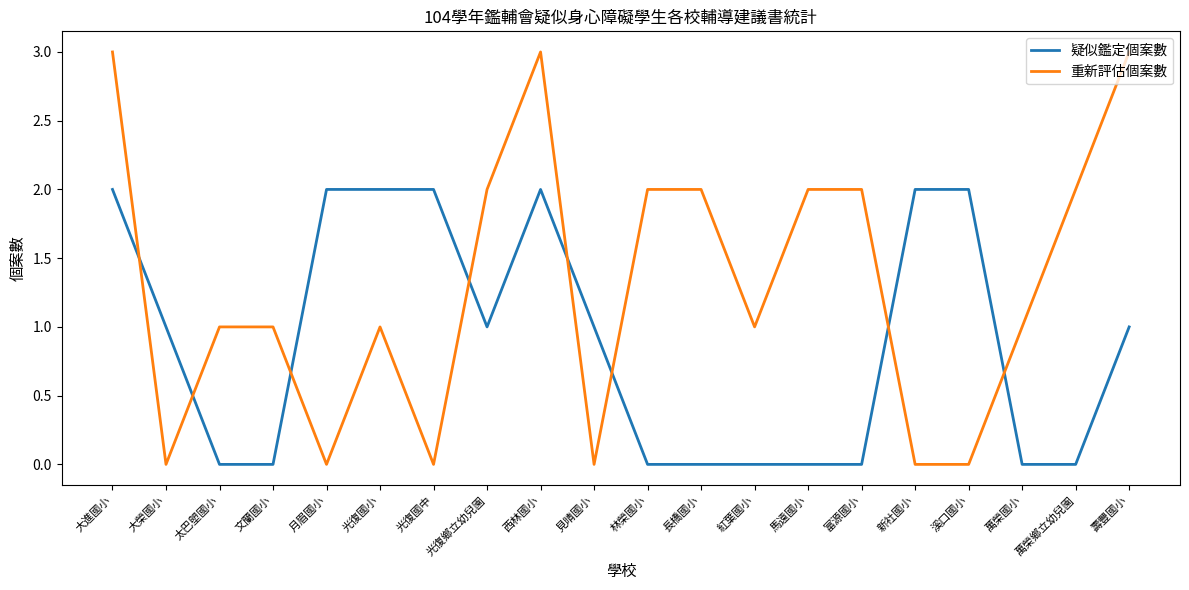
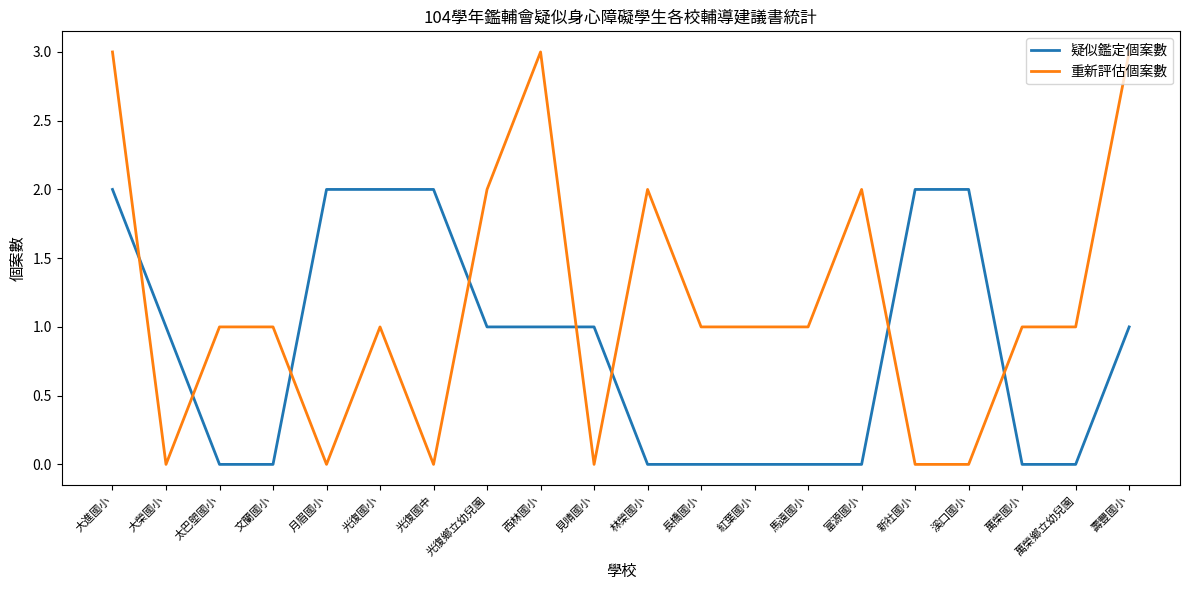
疑似鑑定個案數, 西林國小: 2 -> 1
重新評估個案數, 長橋國小: 2 -> 1
重新評估個案數, 馬遠國小: 2 -> 1
重新評估個案數, 萬榮鄉立幼兒園: 2 -> 1
